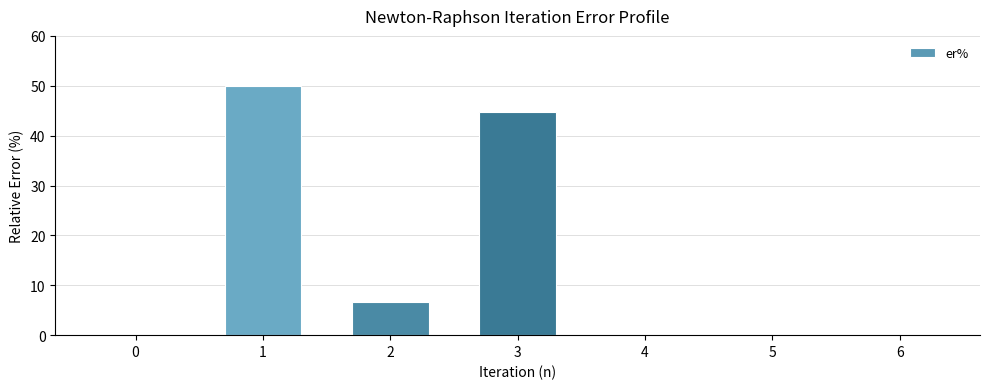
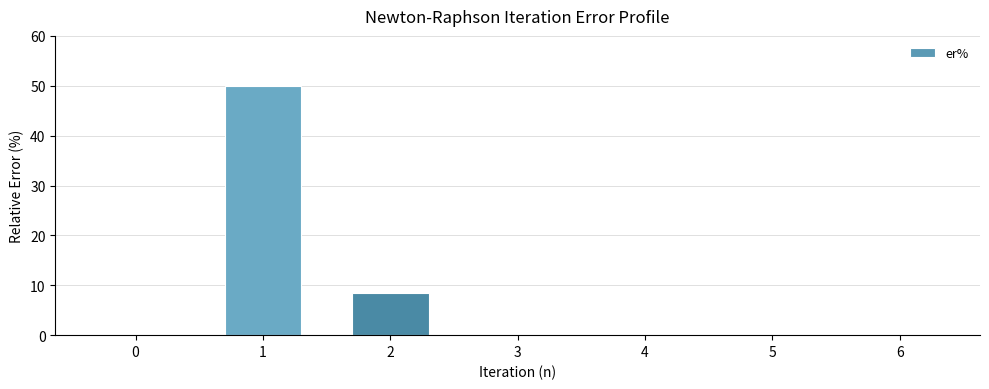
2: 7 -> 8
3: 45 -> 0
